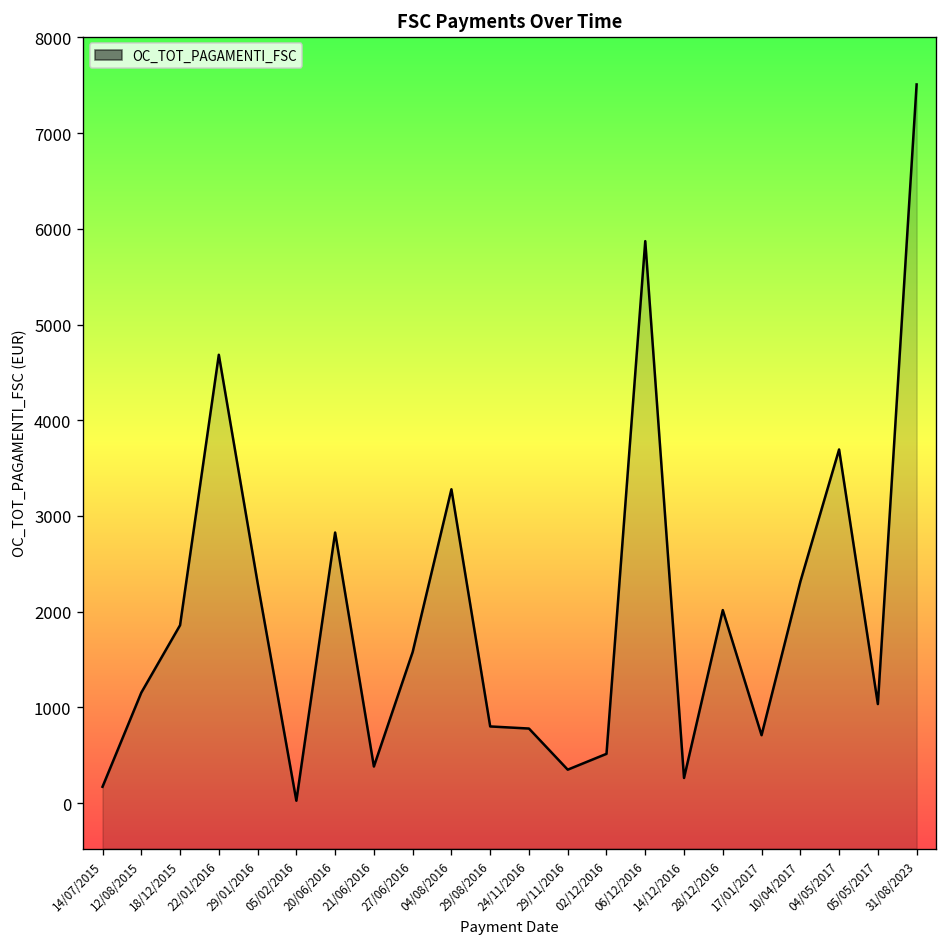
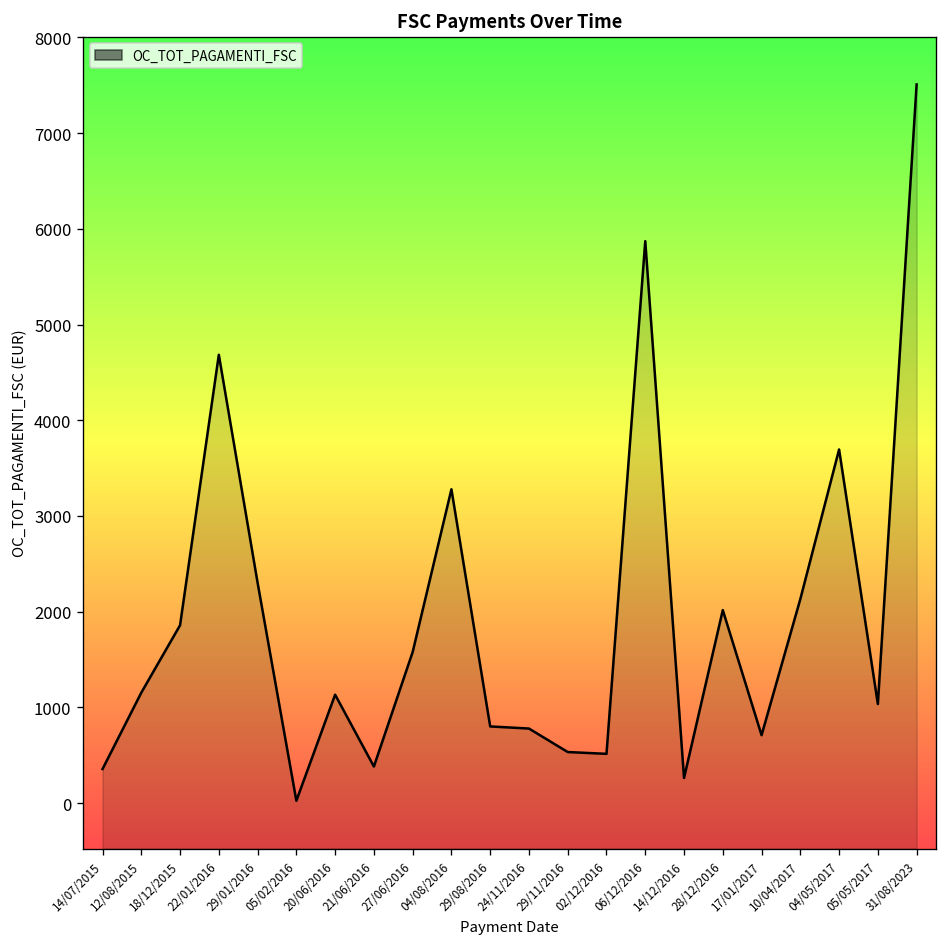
14/07/2015: 200 -> 400
20/06/2016: 2800 -> 1100
29/11/2016: 300 -> 500
10/04/2017: 2300 -> 2100
